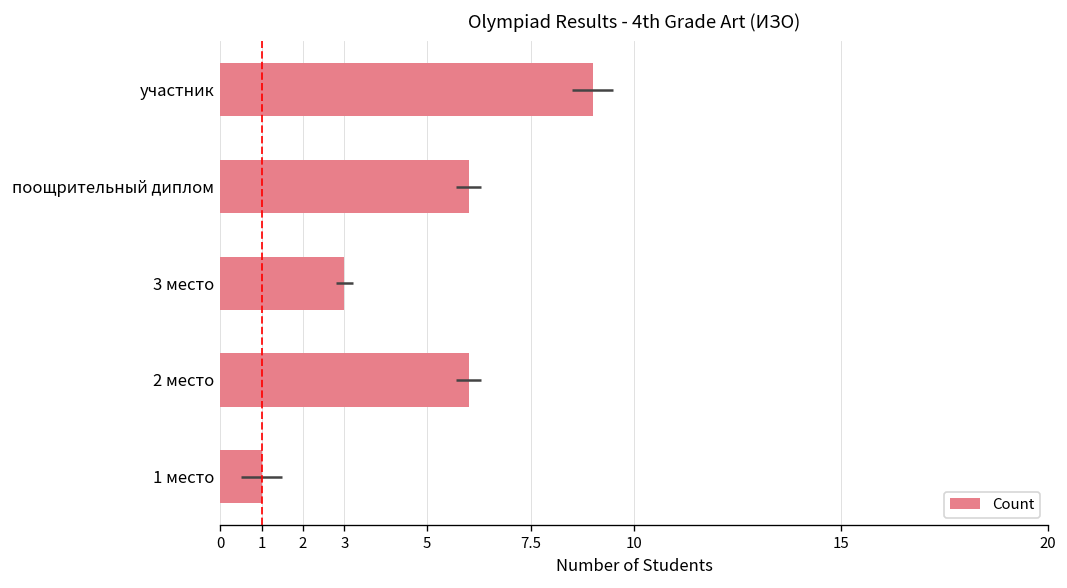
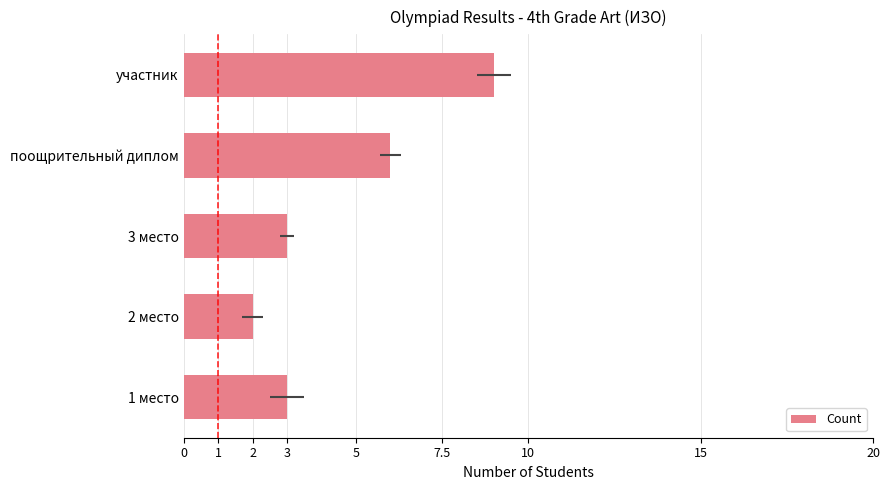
2 место: 6 -> 2
1 место: 1 -> 3
